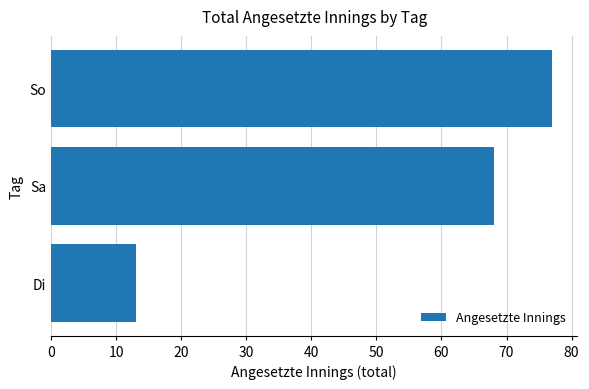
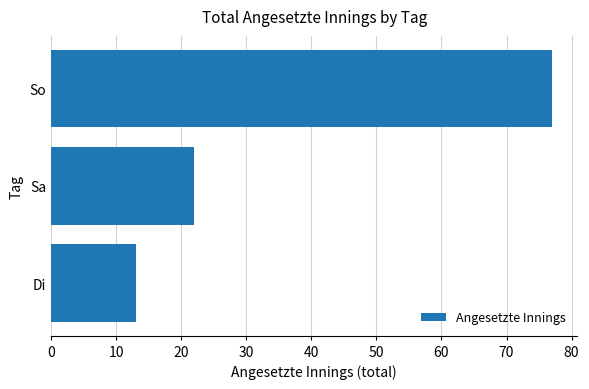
Sa: 68 -> 22
